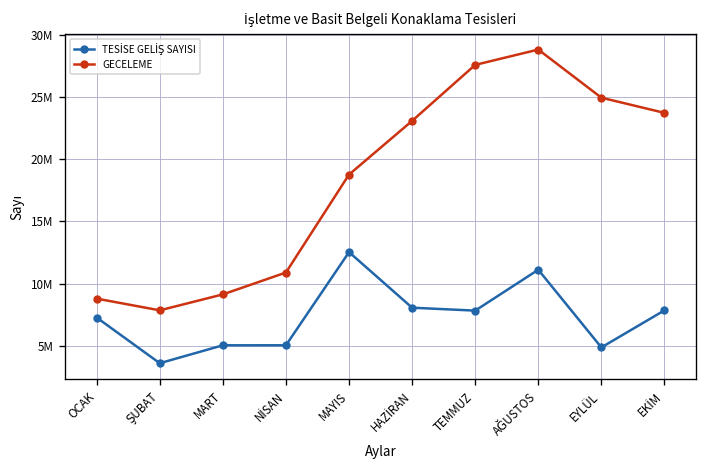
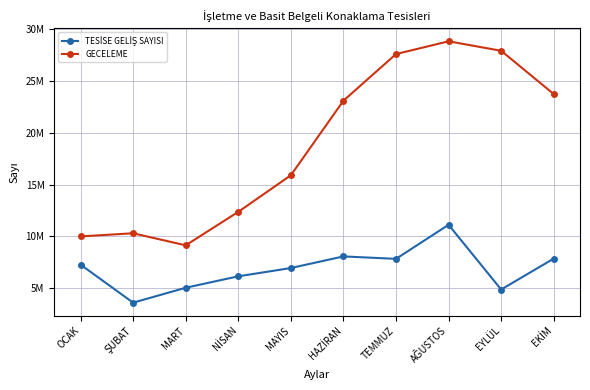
GECELEME, OCAK: 8800000 -> 10000000
GECELEME, ŞUBAT: 7800000 -> 10300000
TESİSE GELİŞ SAYISI, NİSAN: 5000000 -> 6100000
GECELEME, NİSAN: 10900000 -> 12400000
TESİSE GELİŞ SAYISI, MAYIS: 12500000 -> 6900000
GECELEME, MAYIS: 18800000 -> 15900000
GECELEME, EYLÜL: 25000000 -> 27900000
